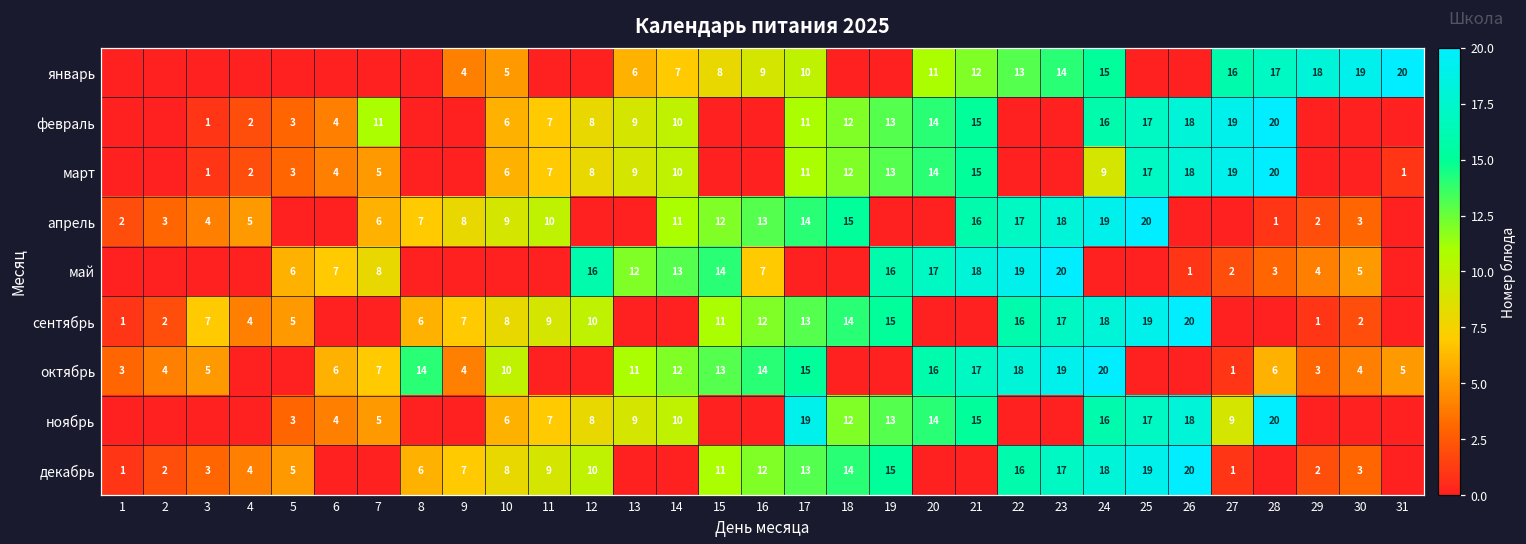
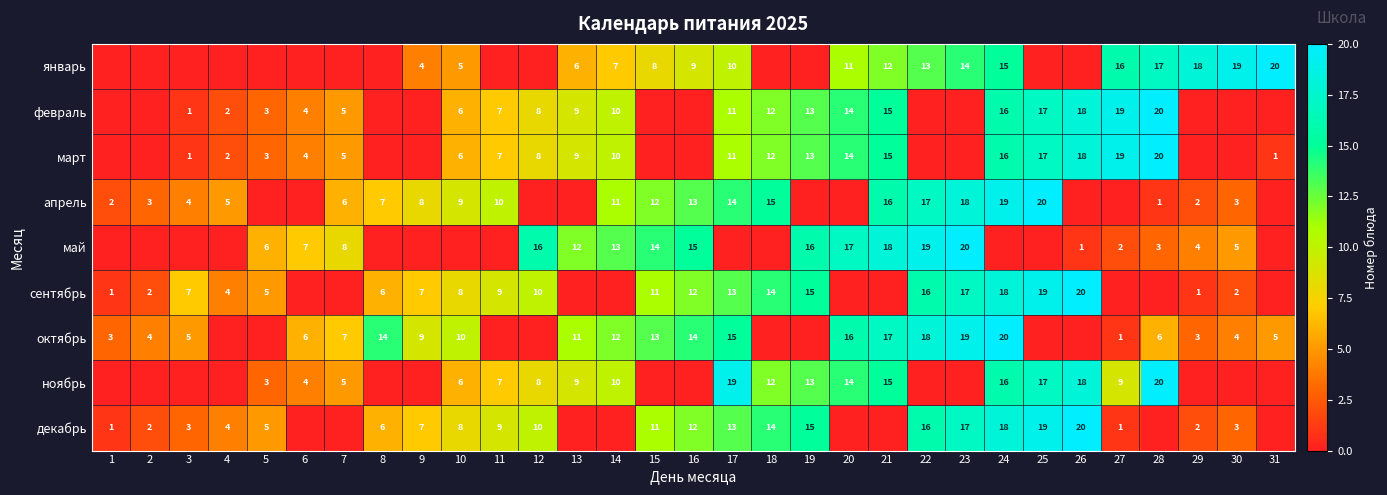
февраль, 7: 11 -> 5
март, 24: 9 -> 16
май, 16: 7 -> 15
октябрь, 9: 4 -> 9
